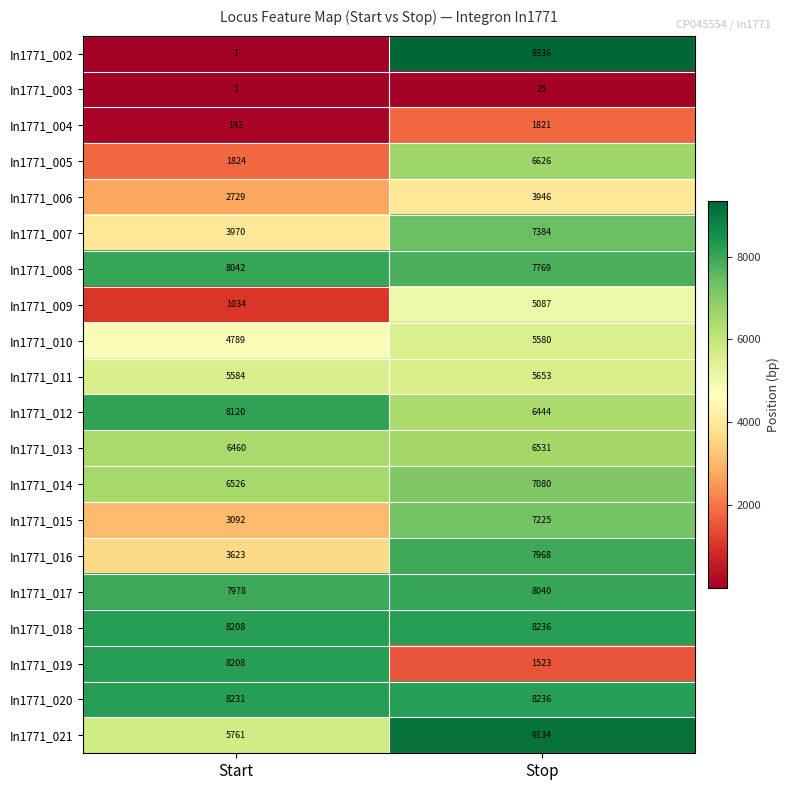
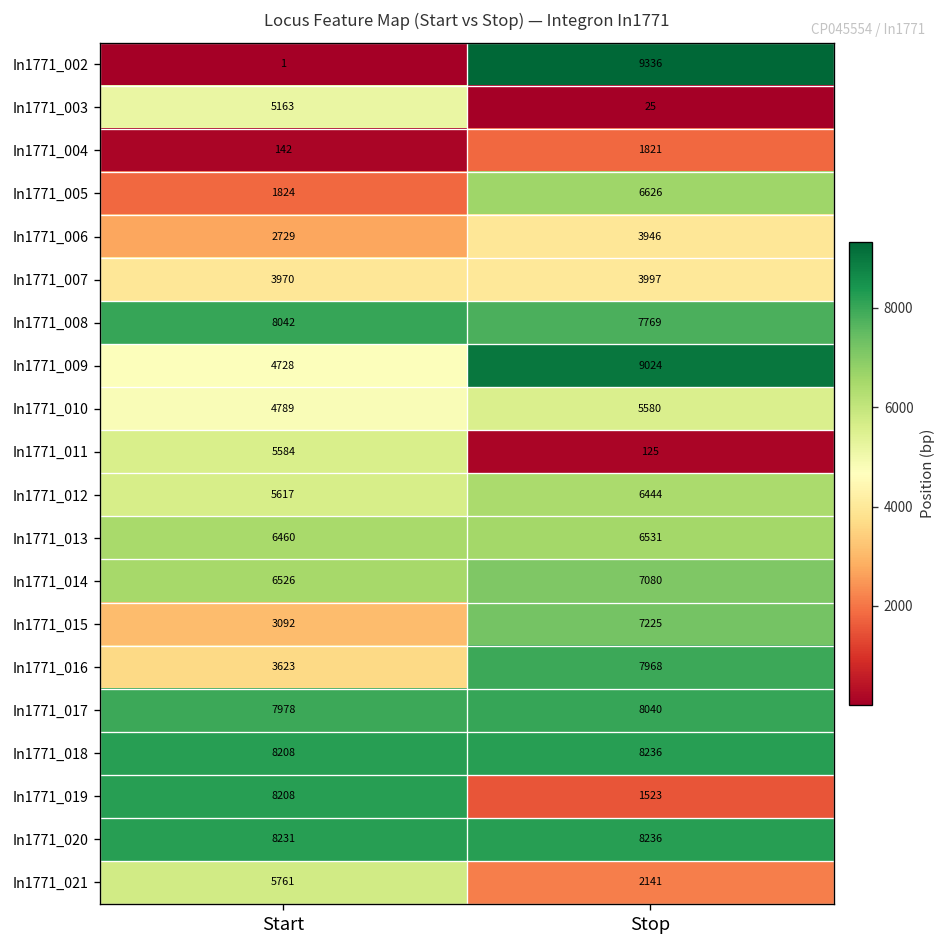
In1771_003, Start: 1 -> 5163
In1771_007, Stop: 7384 -> 3997
In1771_009, Start: 1034 -> 4728
In1771_009, Stop: 5087 -> 9024
In1771_011, Stop: 5653 -> 125
In1771_012, Start: 8120 -> 5617
In1771_021, Stop: 9134 -> 2141
